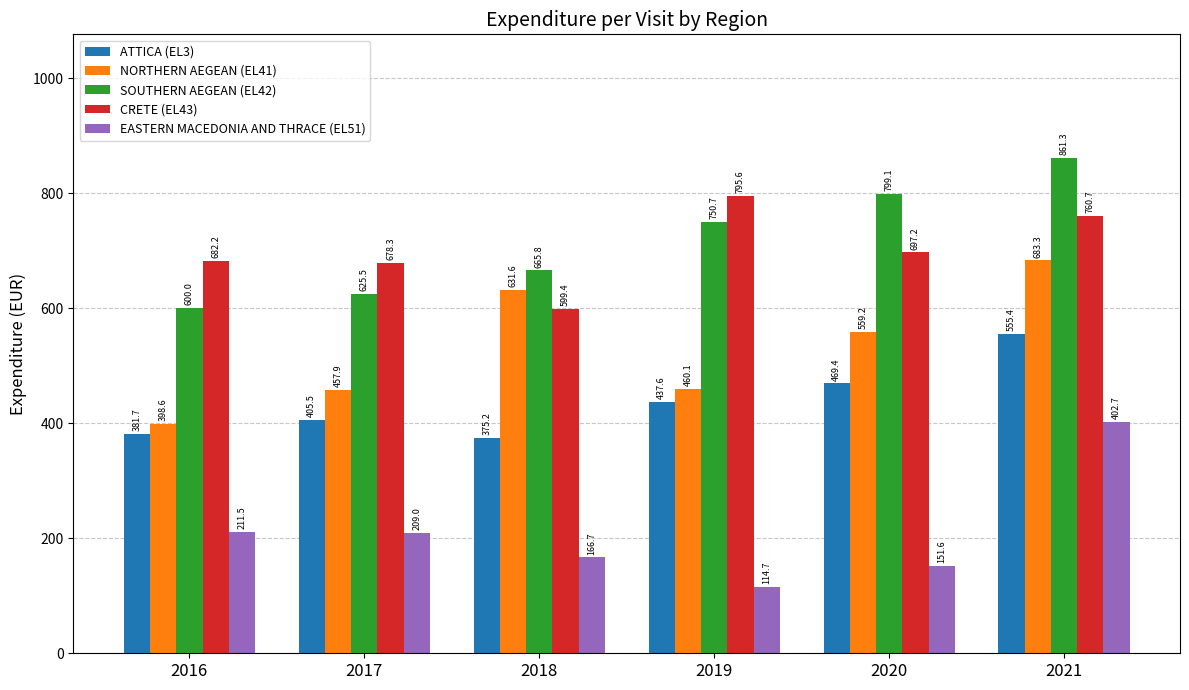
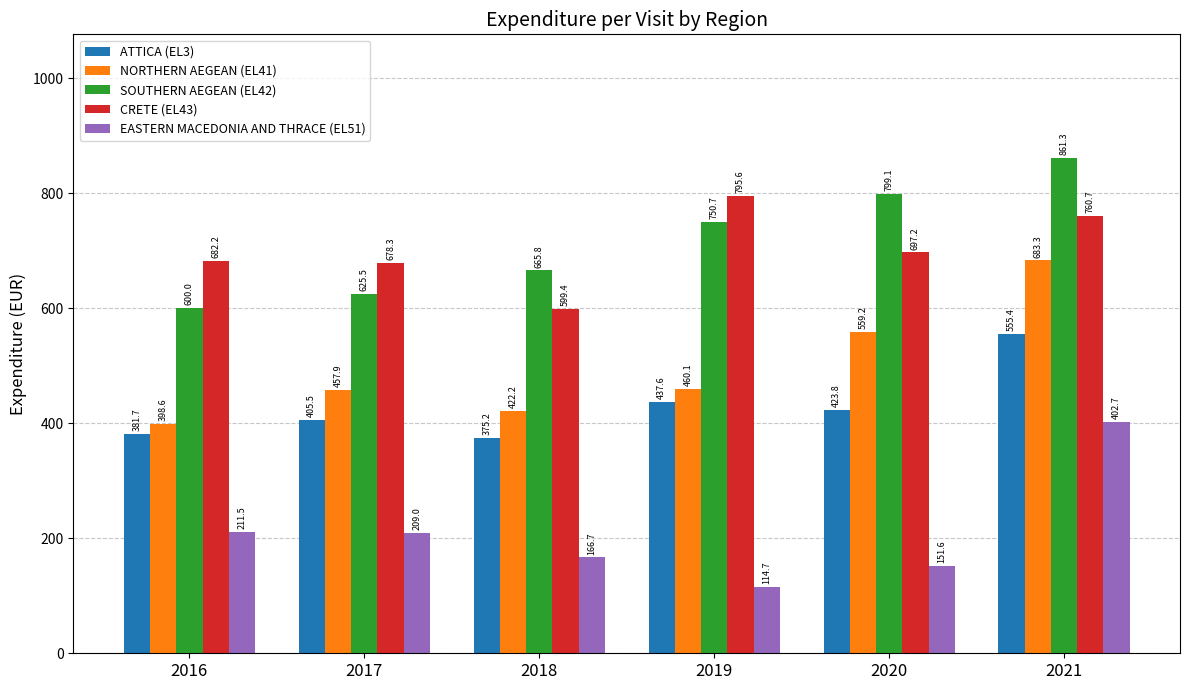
NORTHERN AEGEAN (EL41), 2018: 631.6 -> 422.2
ATTICA (EL3), 2020: 469.4 -> 423.8
